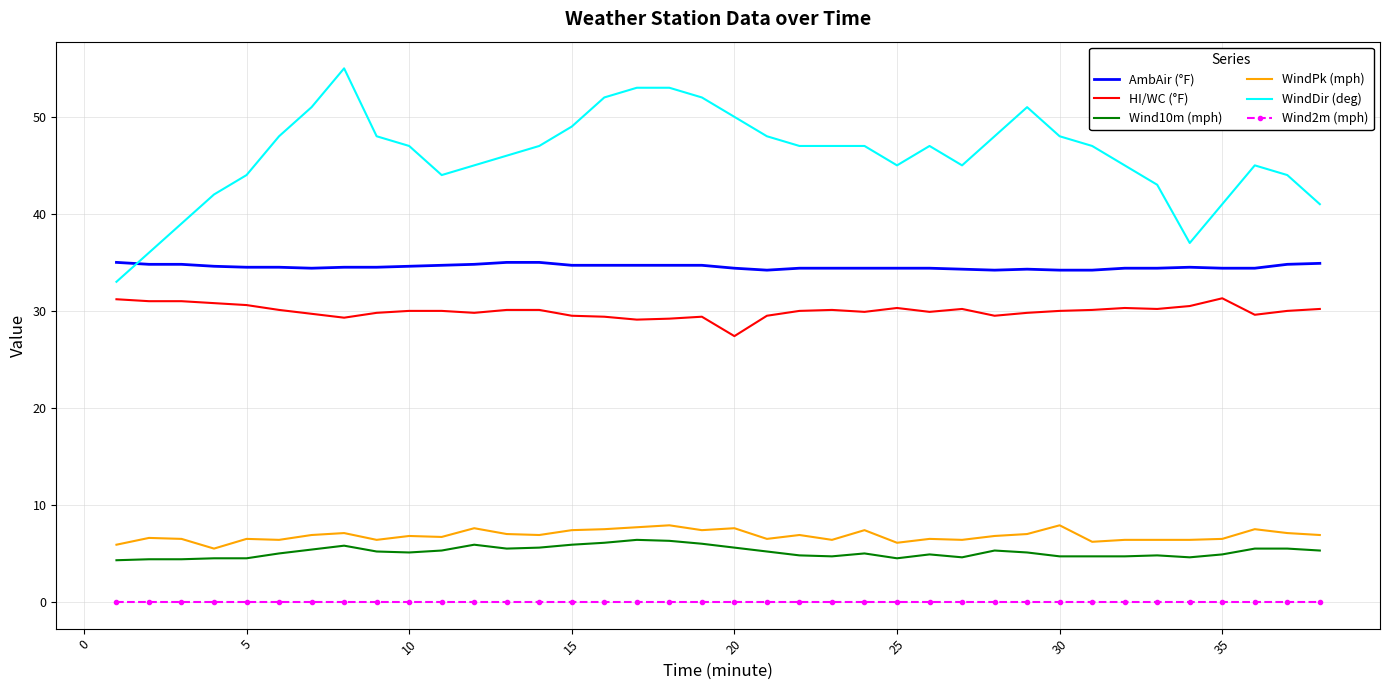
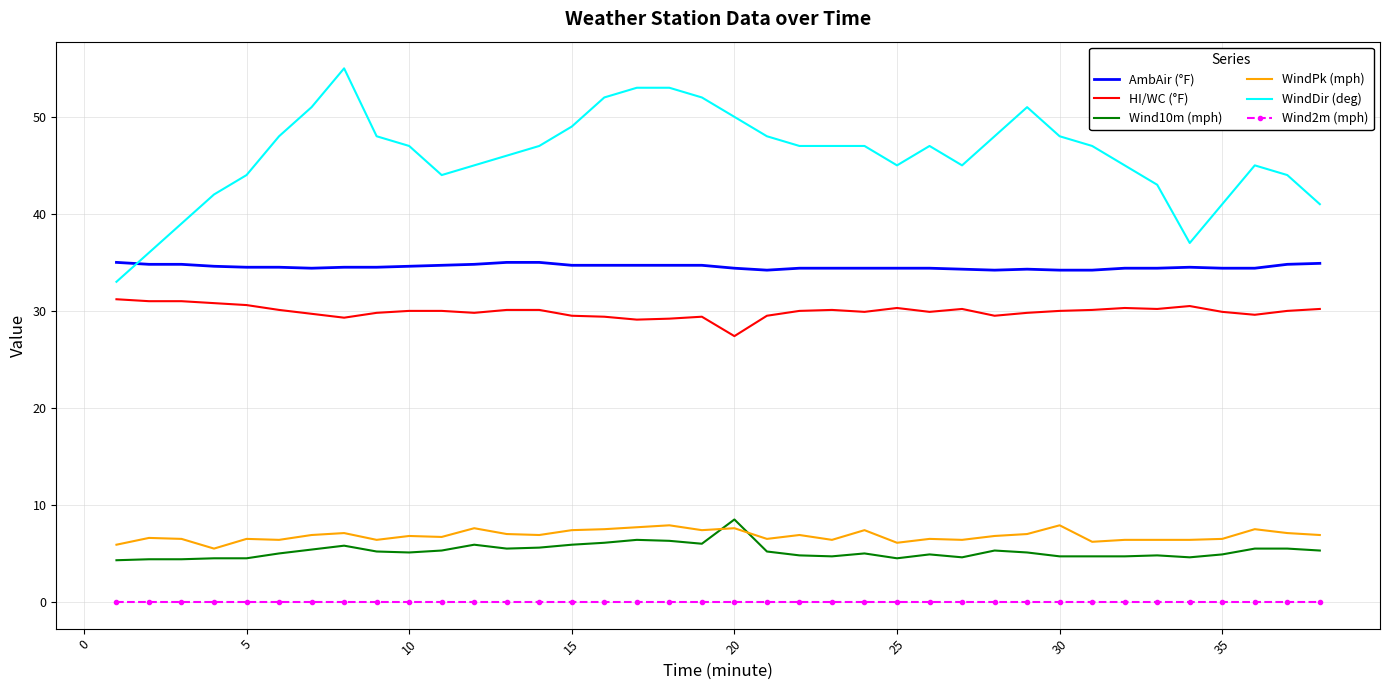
Wind10m (mph), 20: 6 -> 9
HI/WC (°F), 35: 31 -> 30
